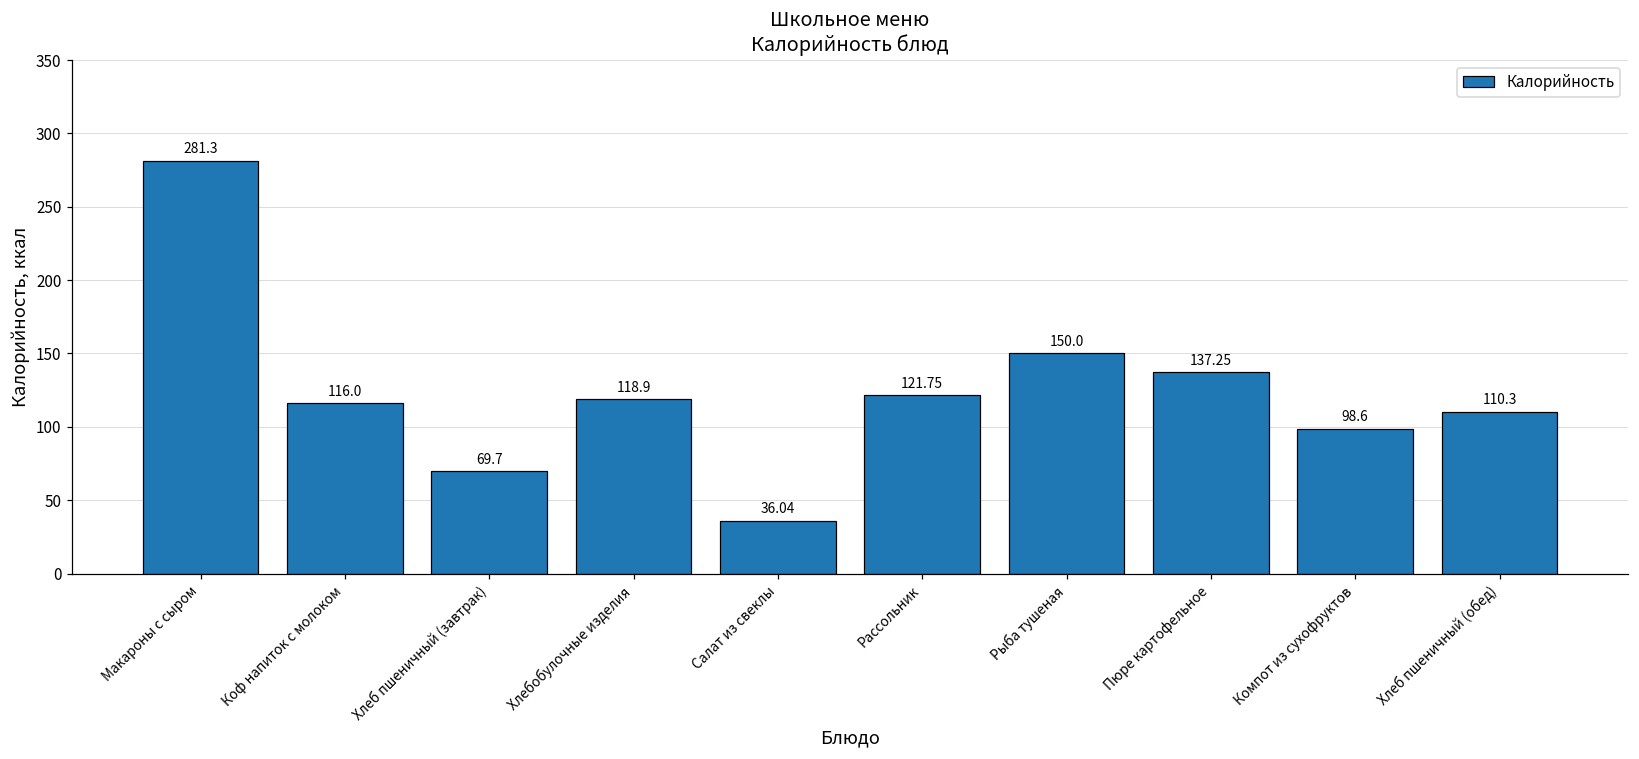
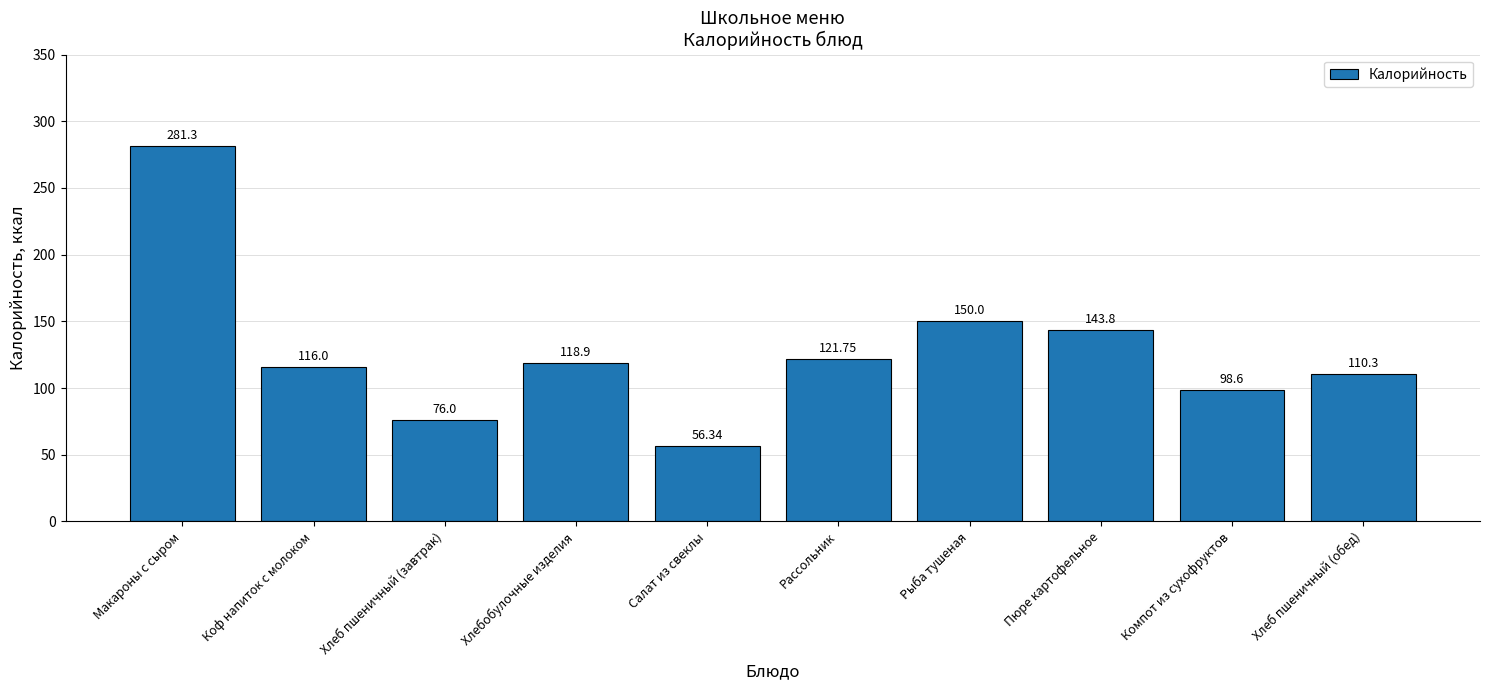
Хлеб пшеничный (завтрак): 69.7 -> 76.0
Салат из свеклы: 36.04 -> 56.34
Пюре картофельное: 137.25 -> 143.8
